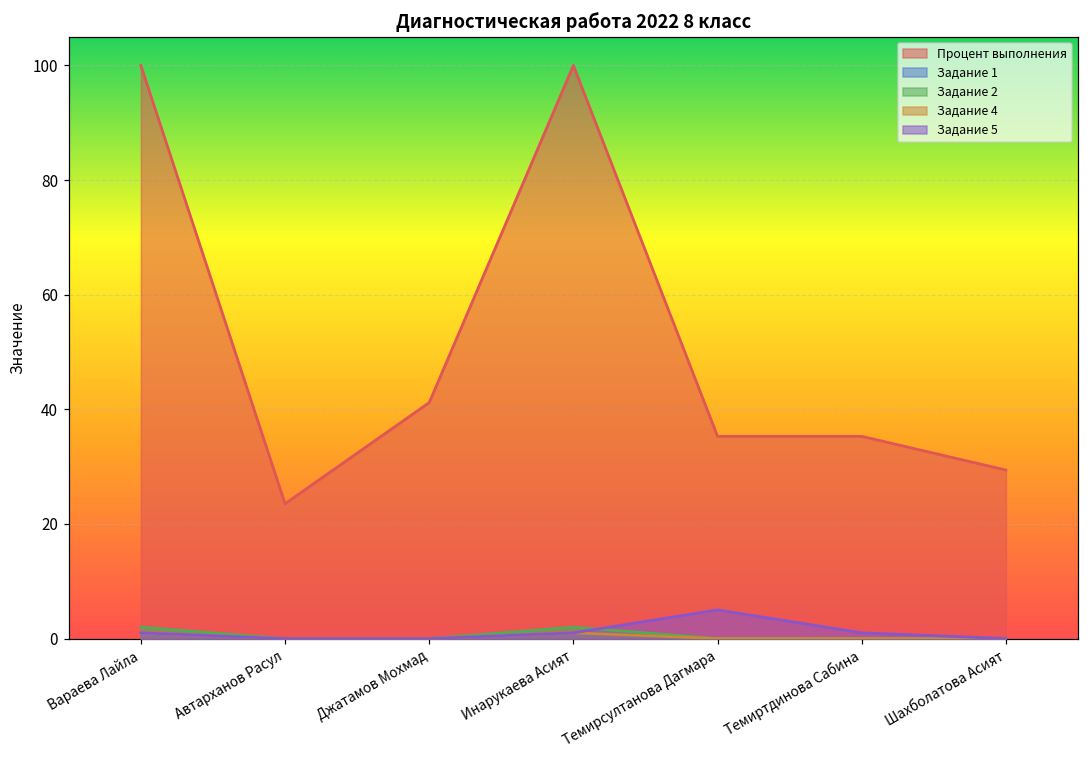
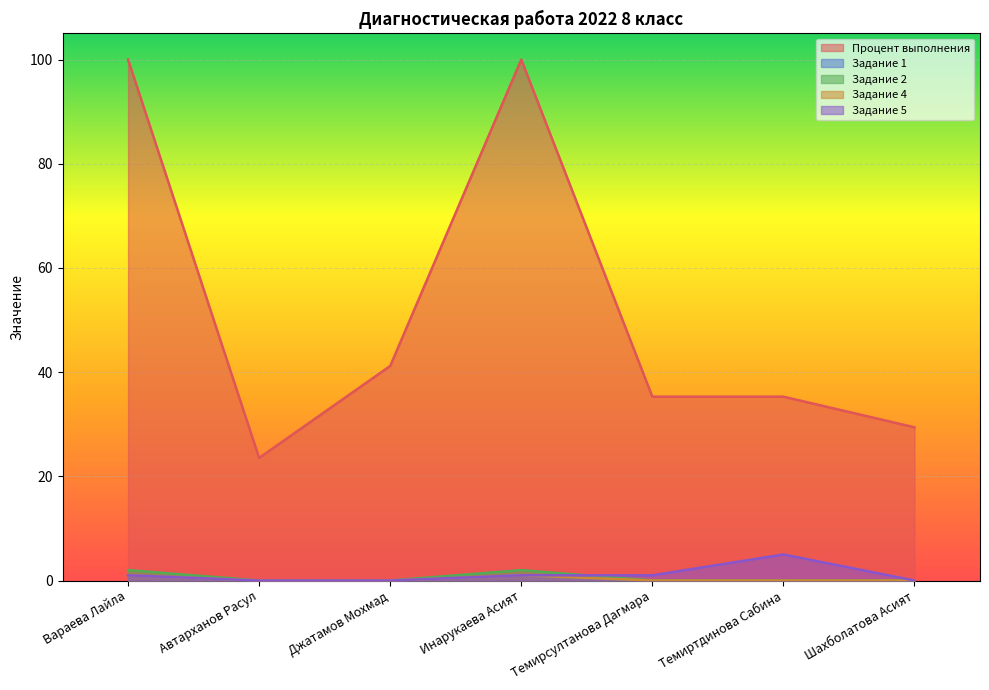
Задание 5, Темирсултанова Дагмара: 5 -> 1
Задание 5, Темиртдинова Сабина: 1 -> 5
